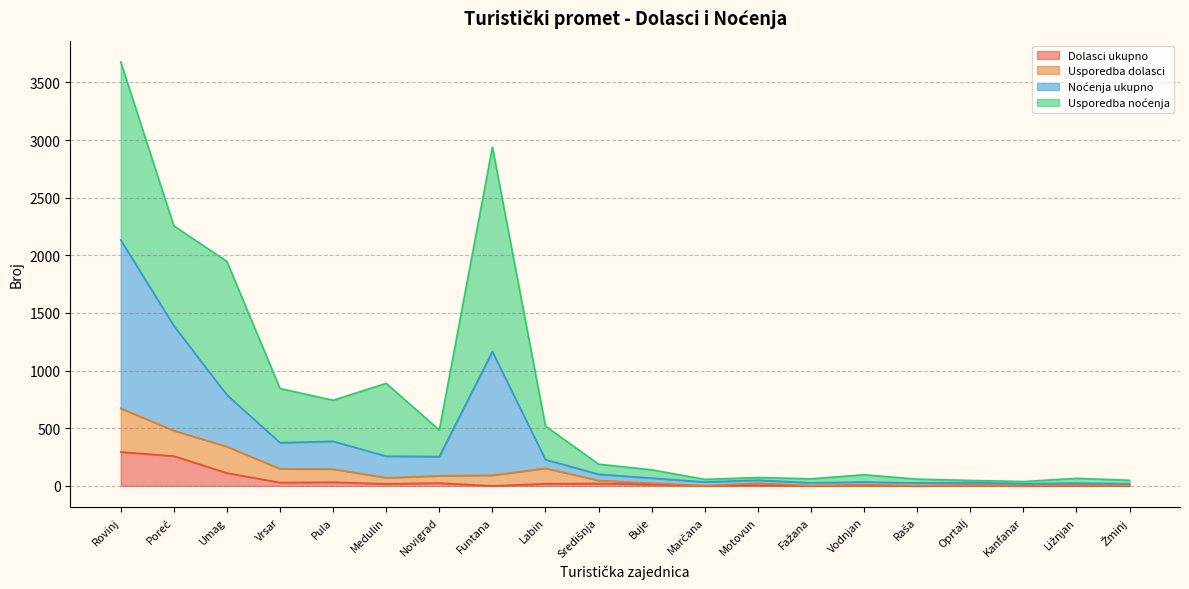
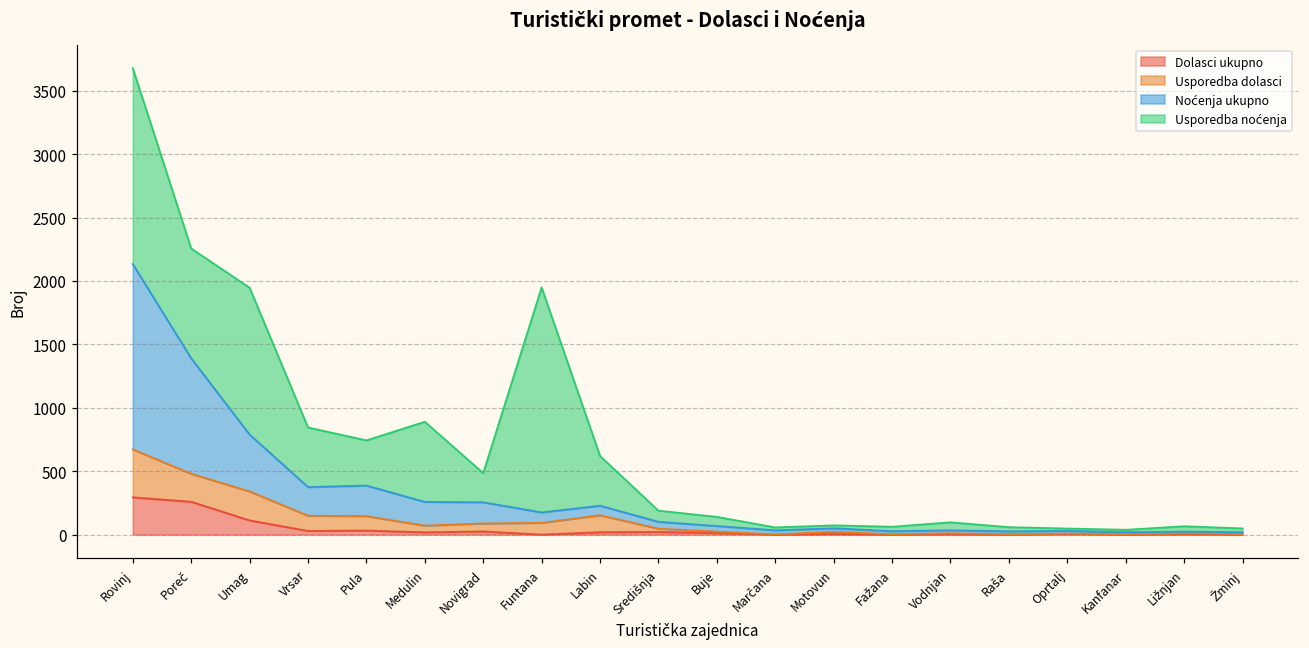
Noćenja ukupno, Funtana: 1070 -> 80
Usporedba noćenja, Labin: 290 -> 390
